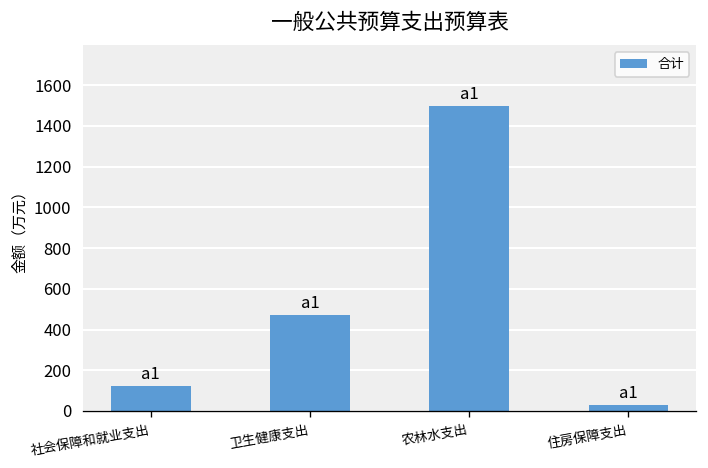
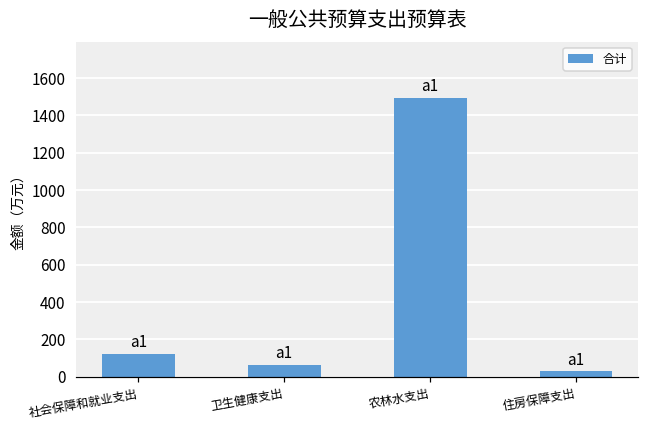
卫生健康支出: 470 -> 60
